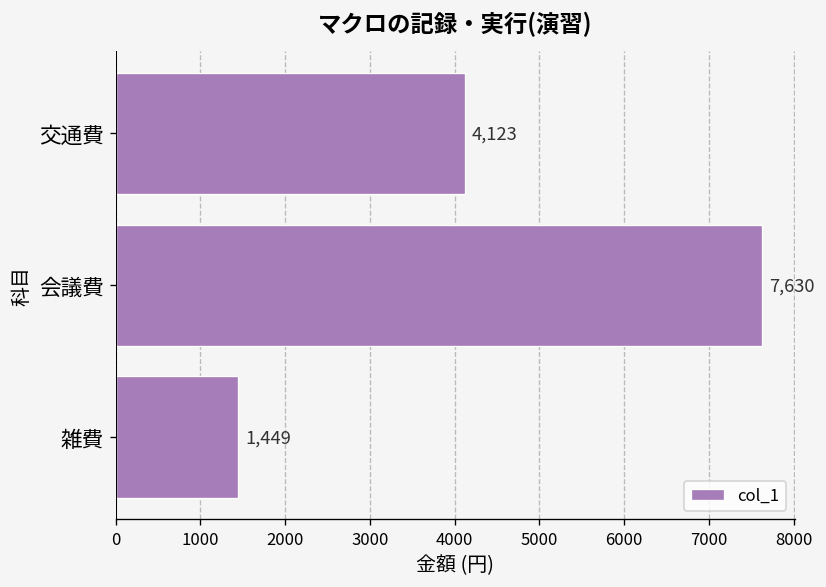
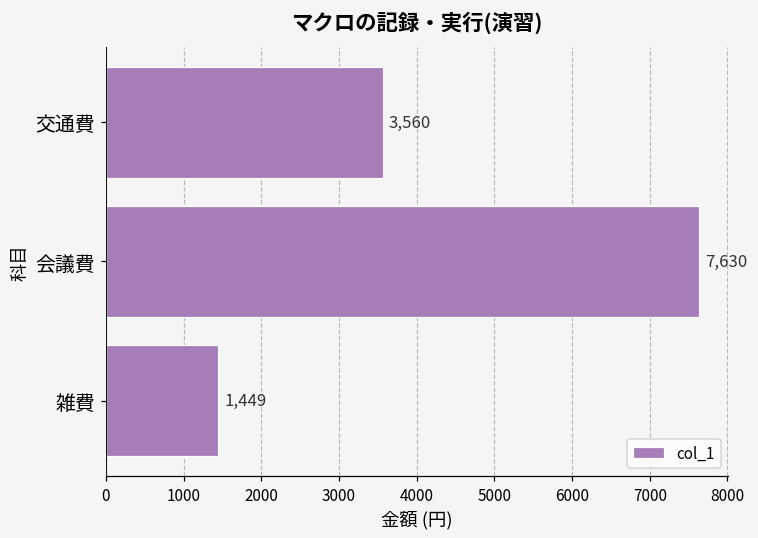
交通費: 4,123 -> 3,560
